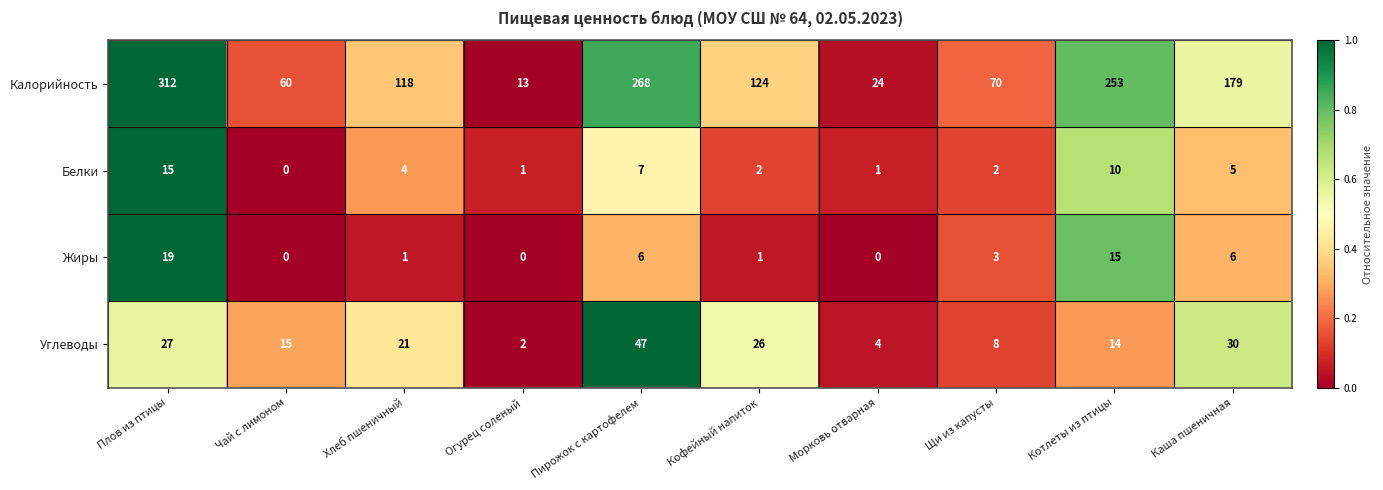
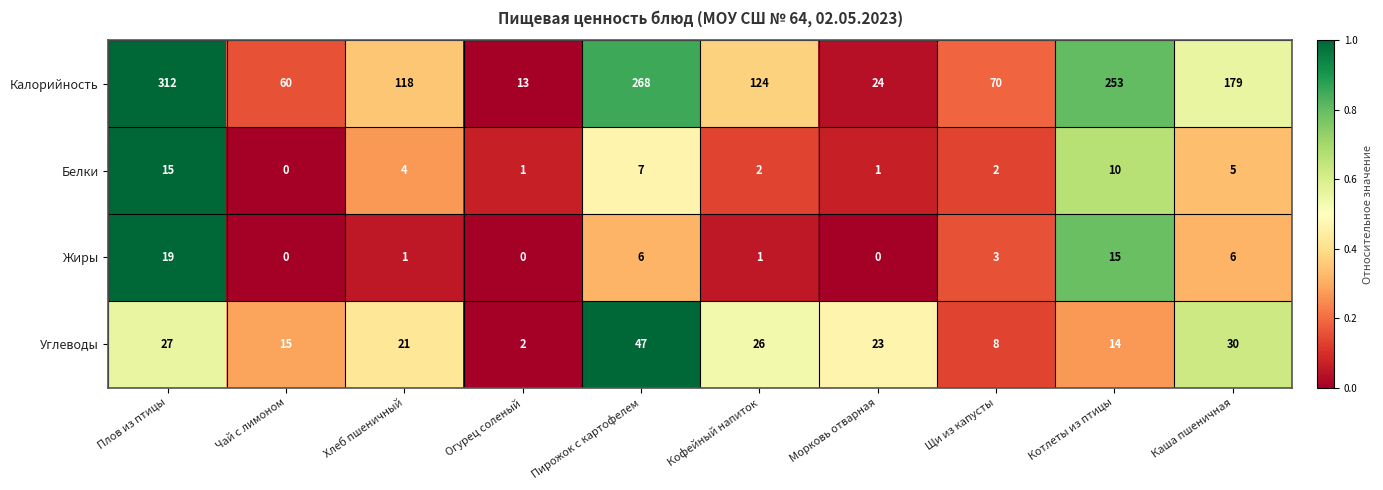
Углеводы, Морковь отварная: 4 -> 23
